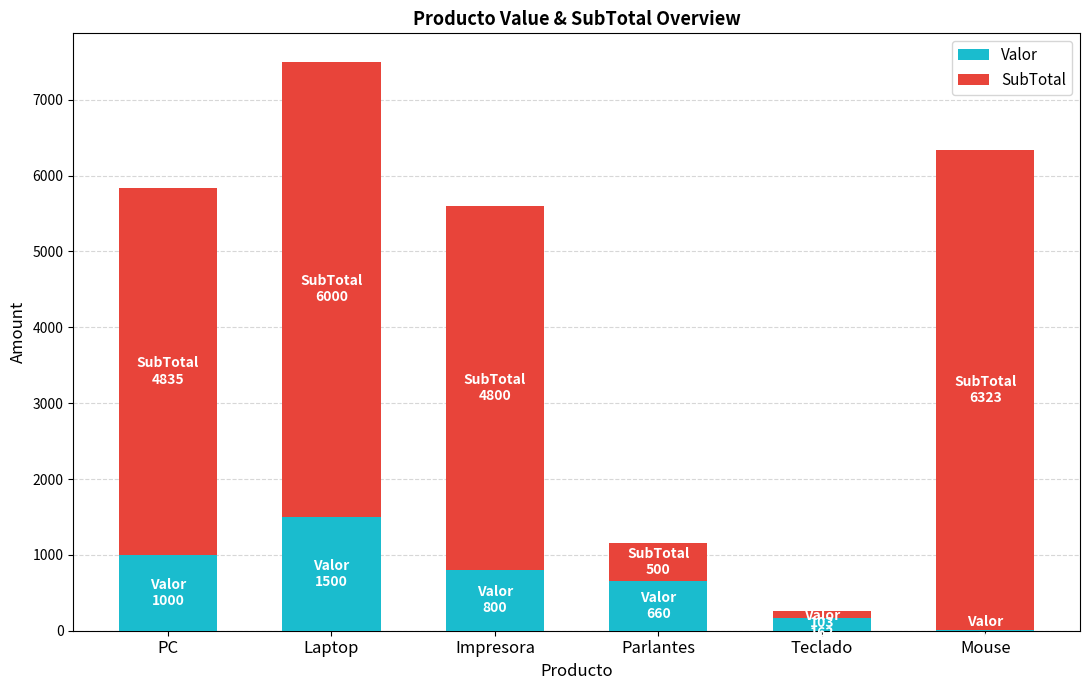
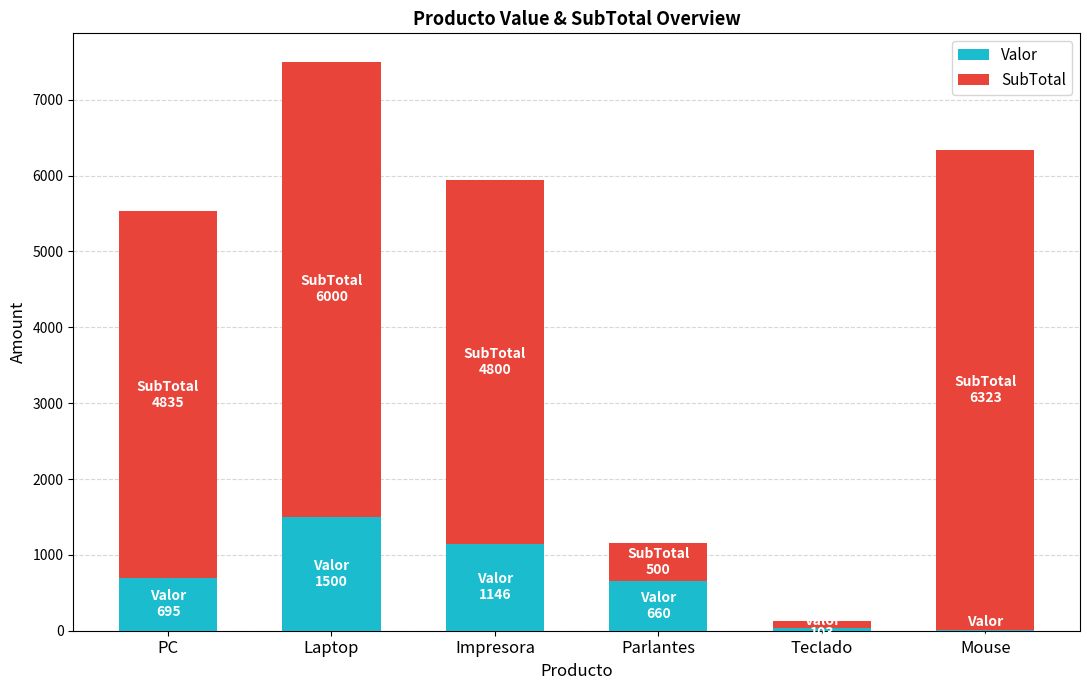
Valor, PC: 1000 -> 695
Valor, Impresora: 800 -> 1146
Valor, Teclado: 200 -> 0
